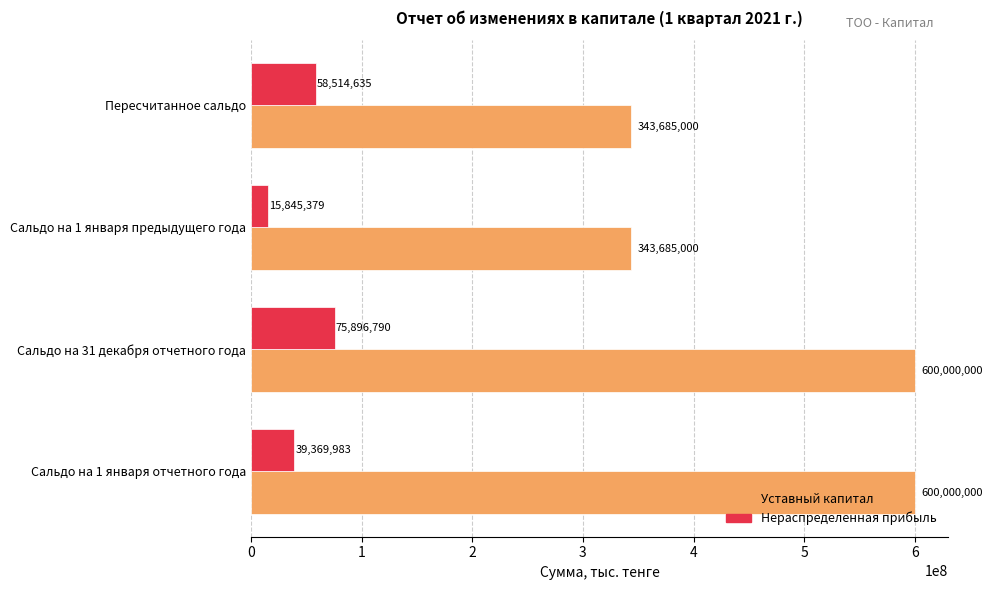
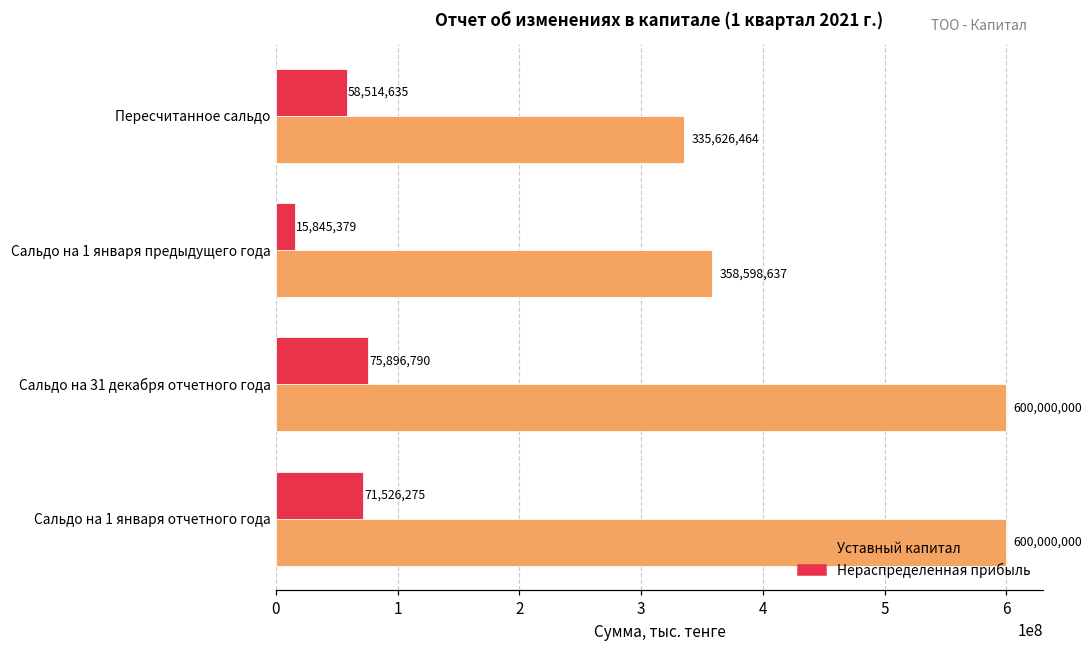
Уставный капитал, Пересчитанное сальдо: 343,685,000 -> 335,626,464
Уставный капитал, Сальдо на 1 января предыдущего года: 343,685,000 -> 358,598,637
Нераспределенная прибыль, Сальдо на 1 января отчетного года: 39,369,983 -> 71,526,275
